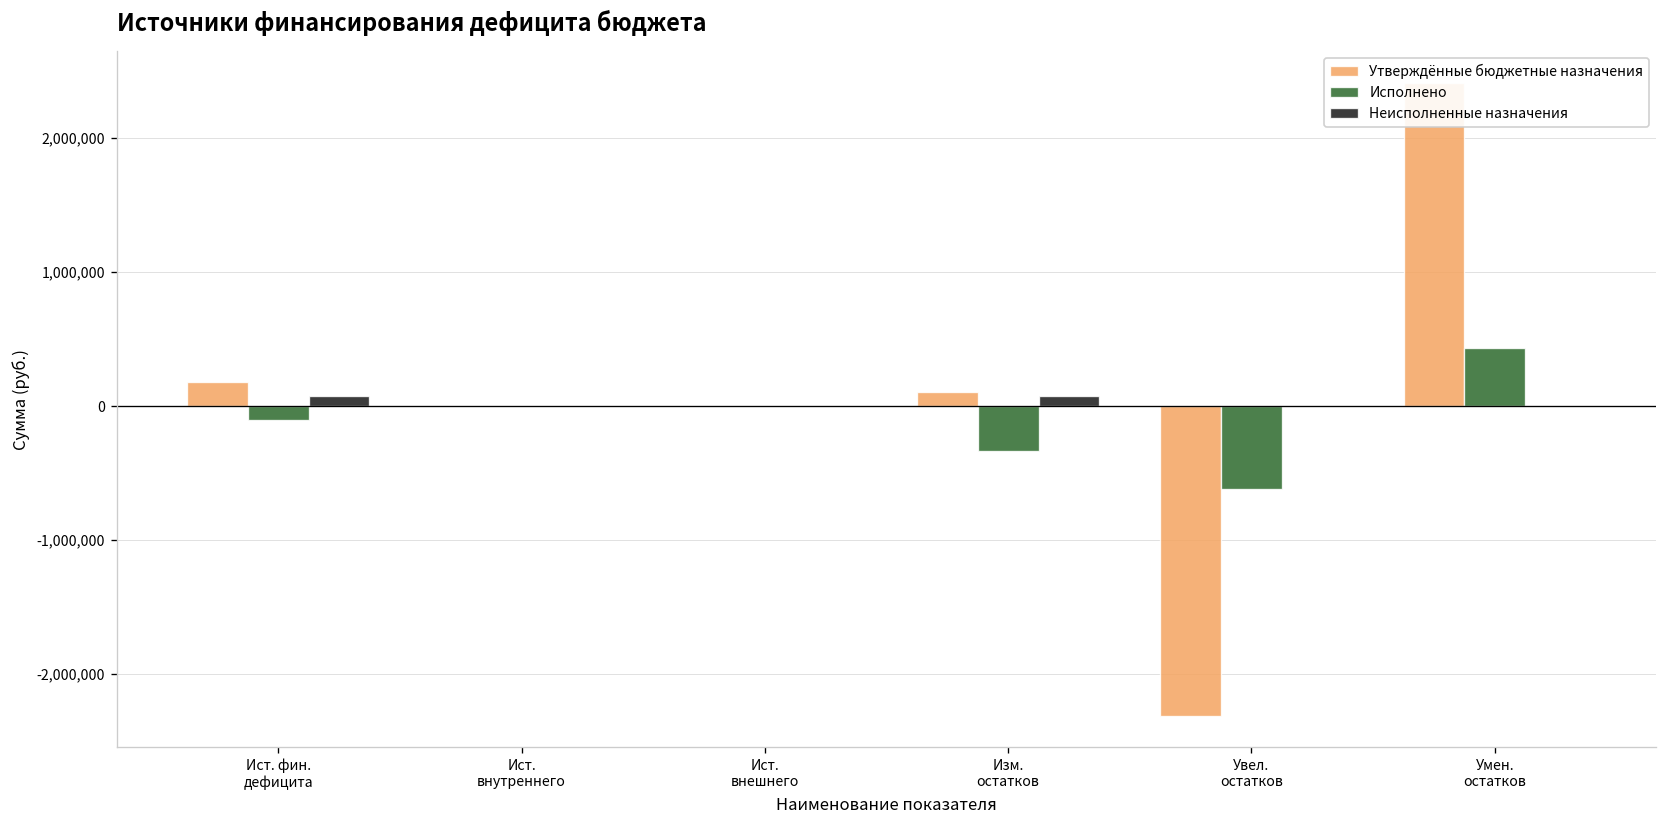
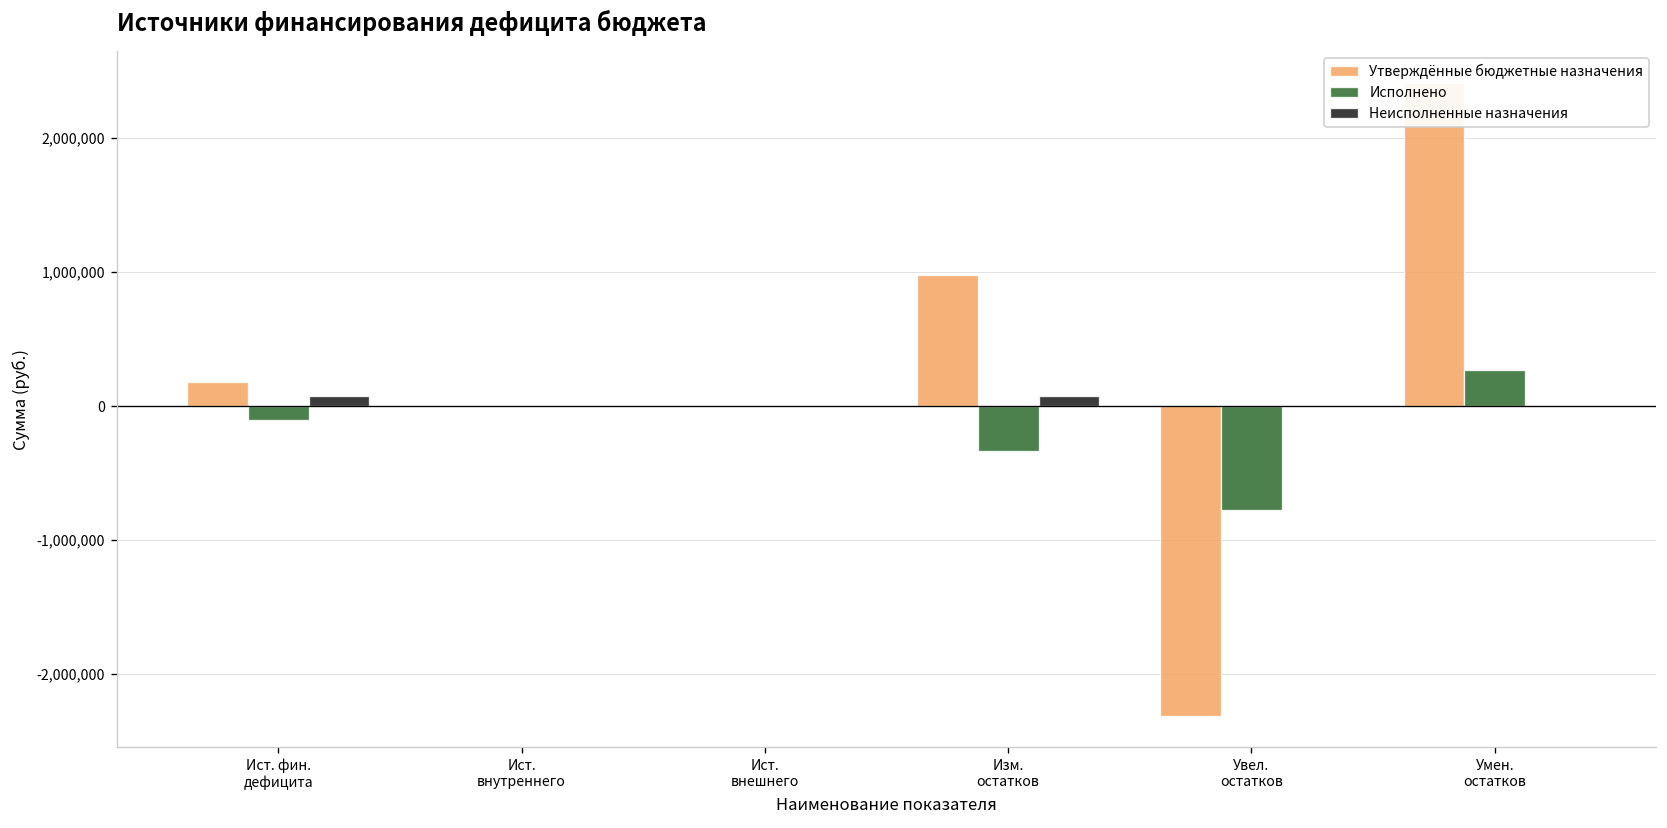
Утверждённые бюджетные назначения, Изм. остатков: 100,000 -> 980,000
Исполнено, Увел. остатков: -620,000 -> -770,000
Исполнено, Умен. остатков: 430,000 -> 270,000
